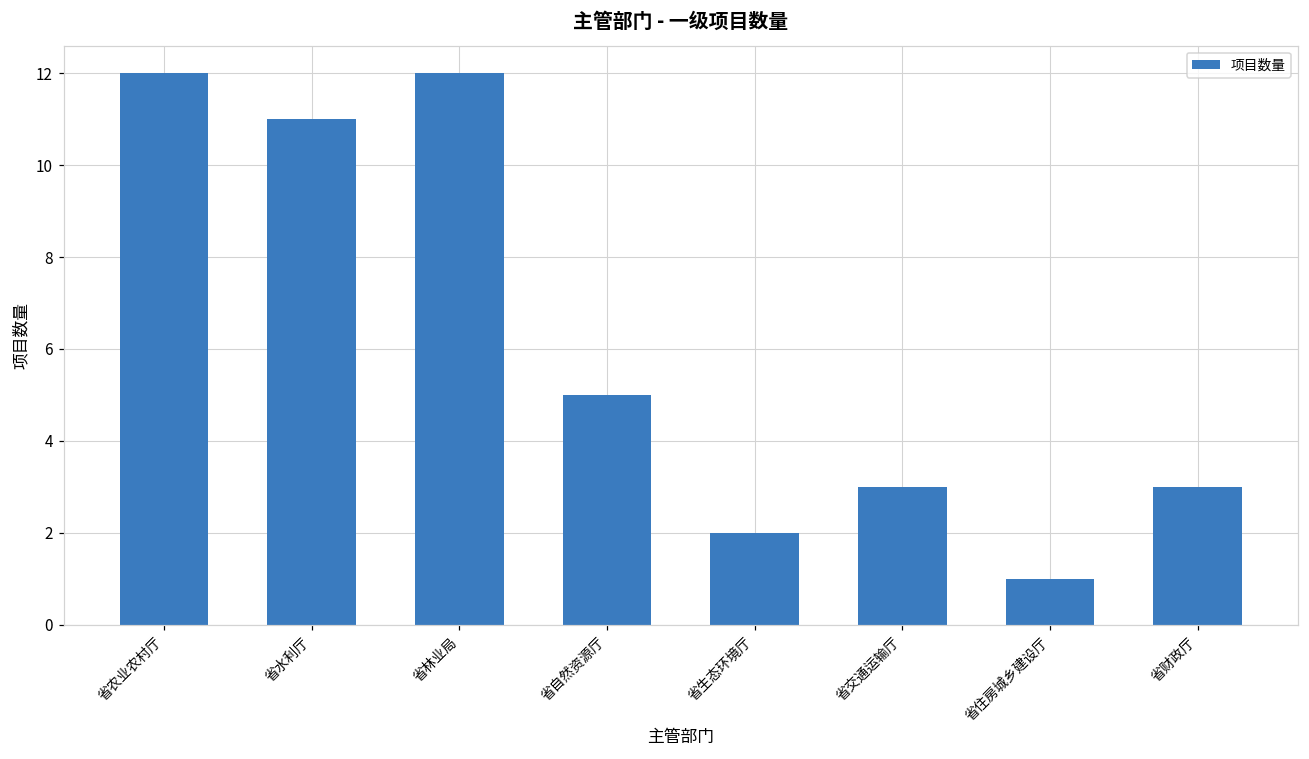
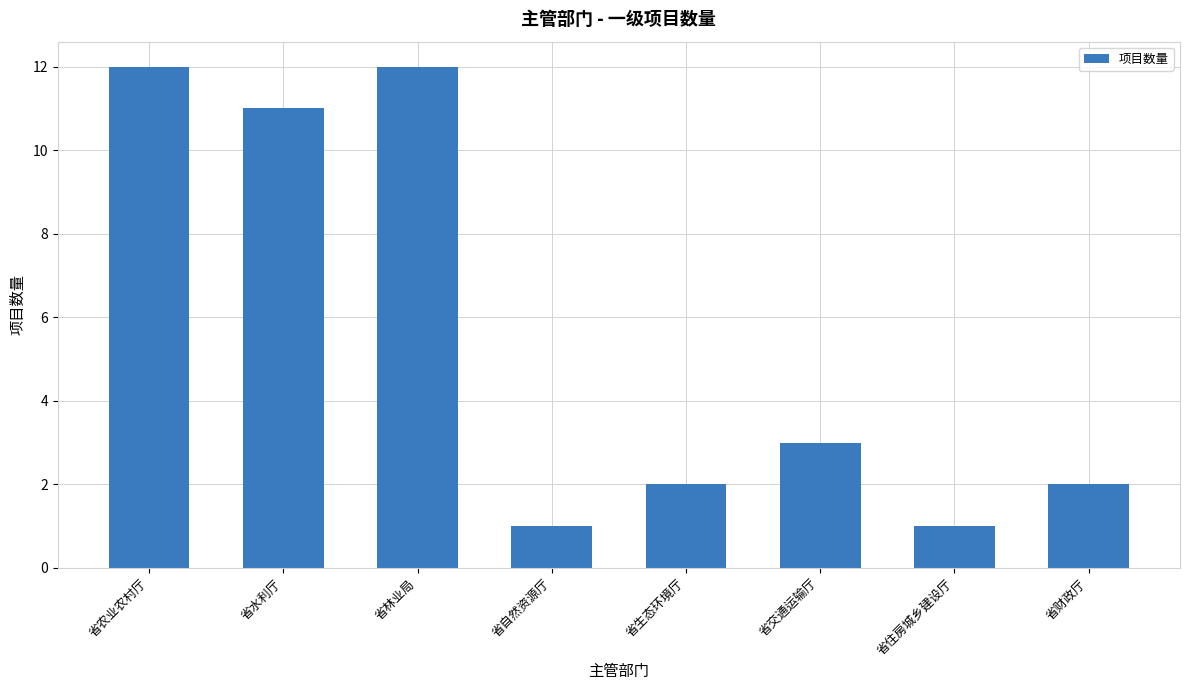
省自然资源厅: 5 -> 1
省财政厅: 3 -> 2
